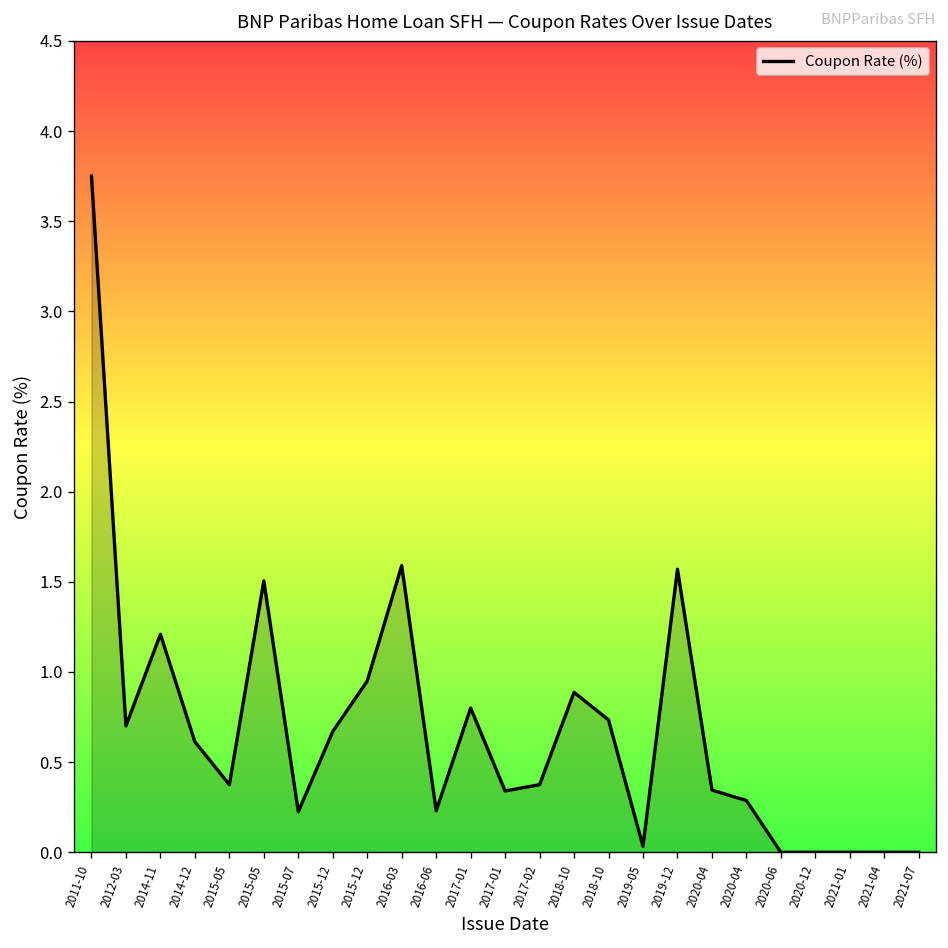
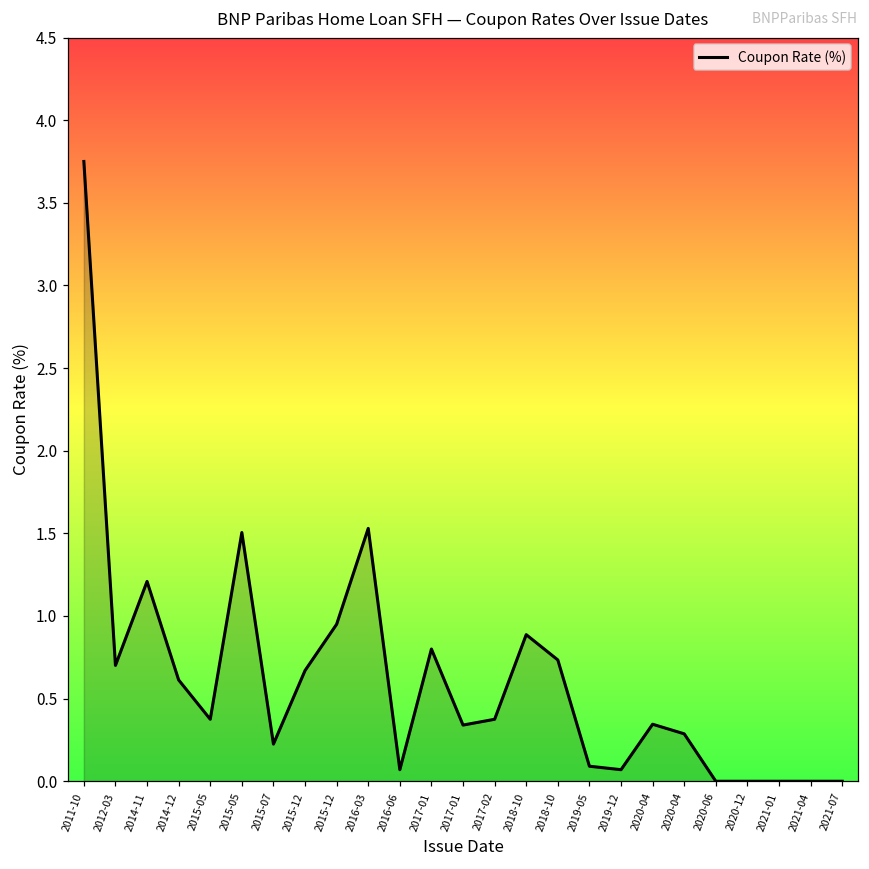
2016-03: 1.59 -> 1.53
2016-06: 0.23 -> 0.07
2019-05: 0.03 -> 0.09
2019-12: 1.57 -> 0.07
